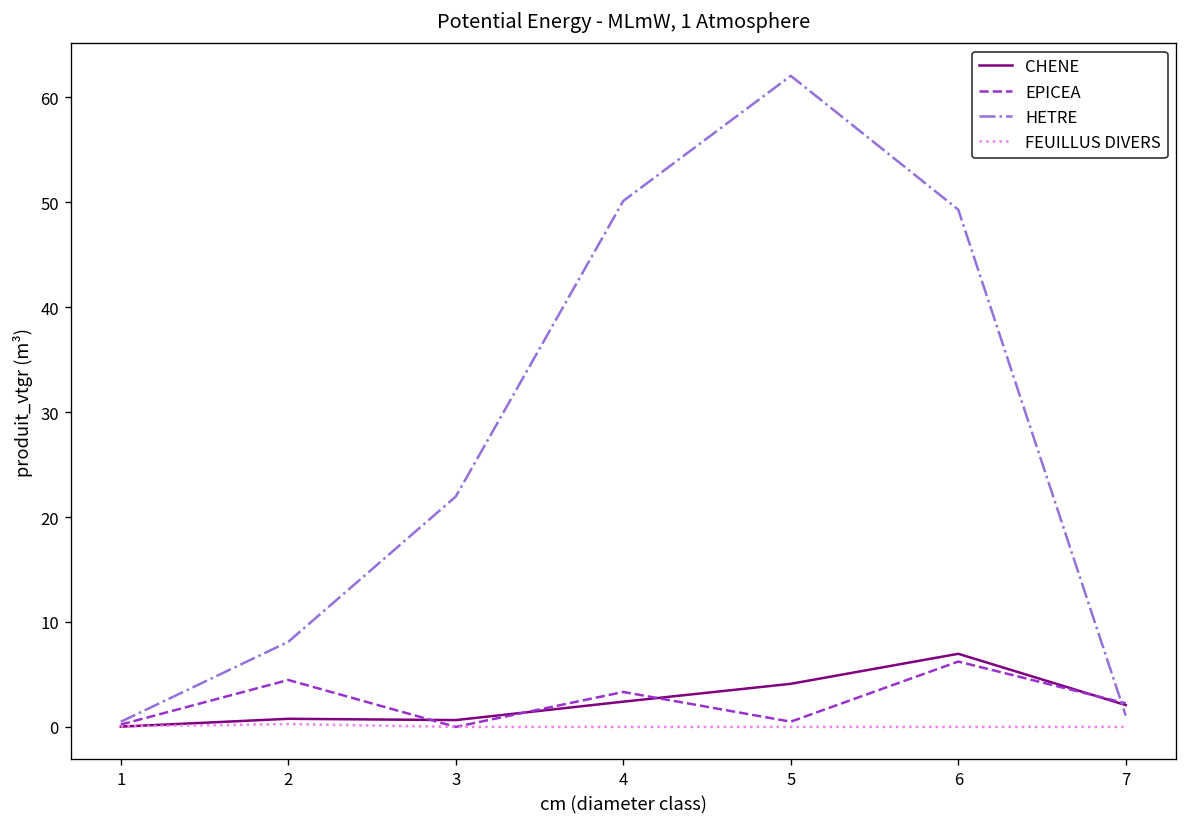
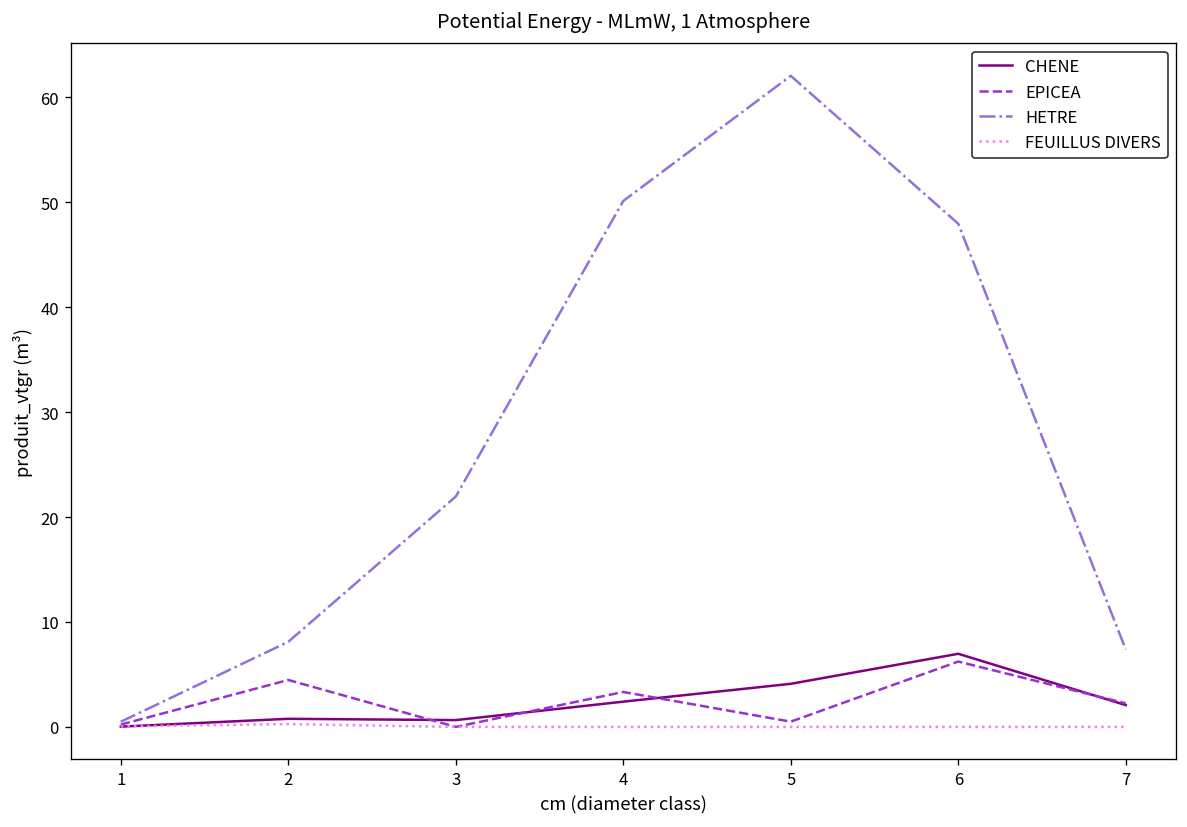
HETRE, 6: 49 -> 48
HETRE, 7: 1 -> 7
